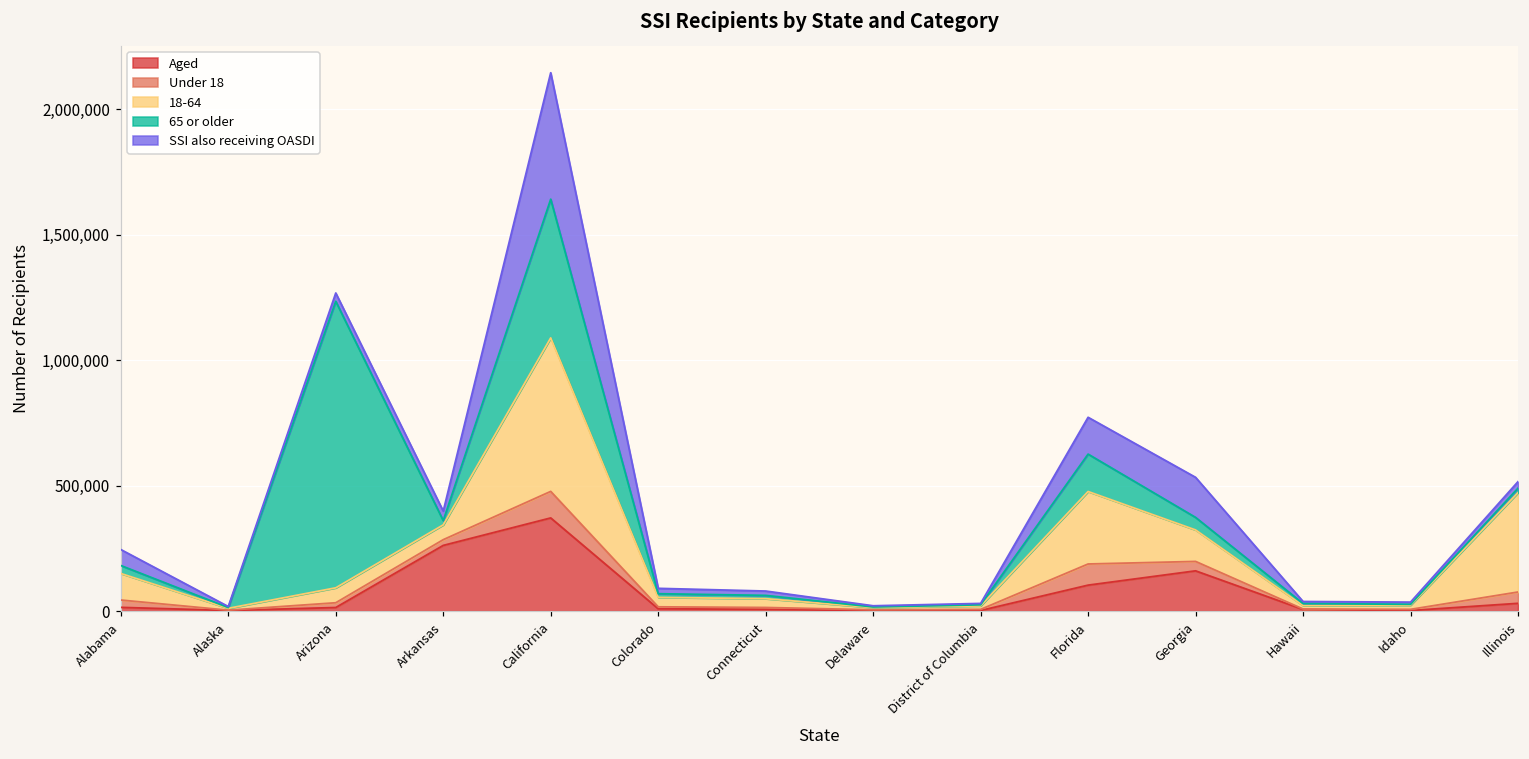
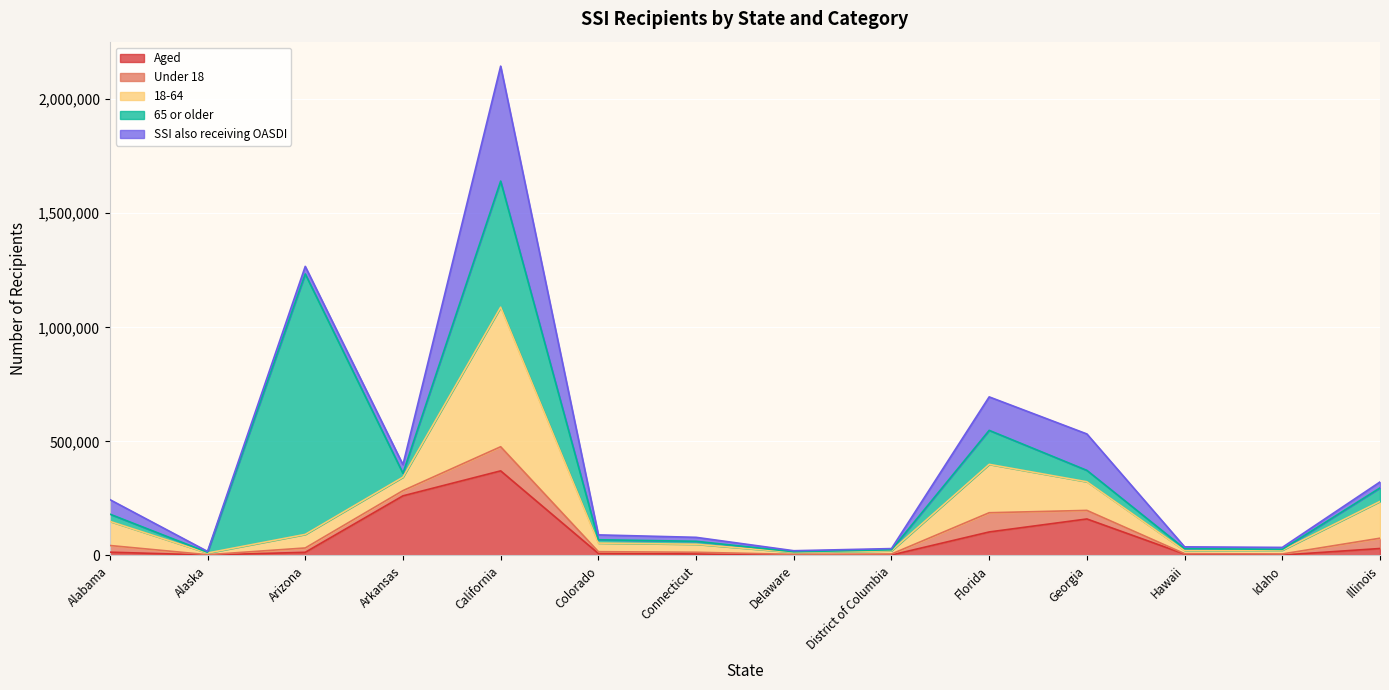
18-64, Florida: 290,000 -> 210,000
18-64, Illinois: 400,000 -> 160,000
65 or older, Illinois: 20,000 -> 60,000
